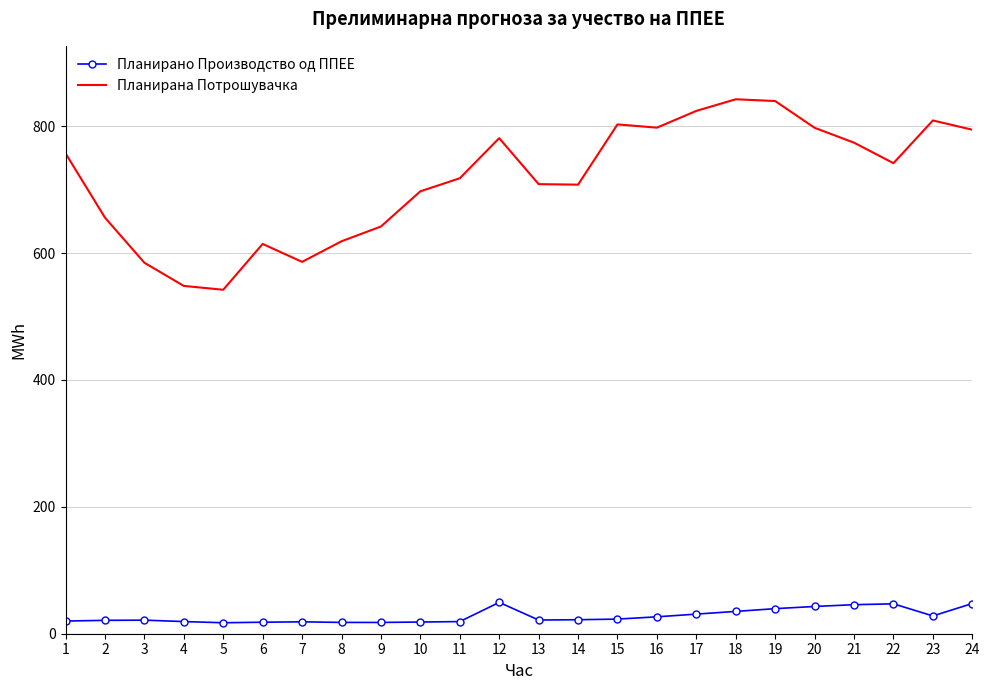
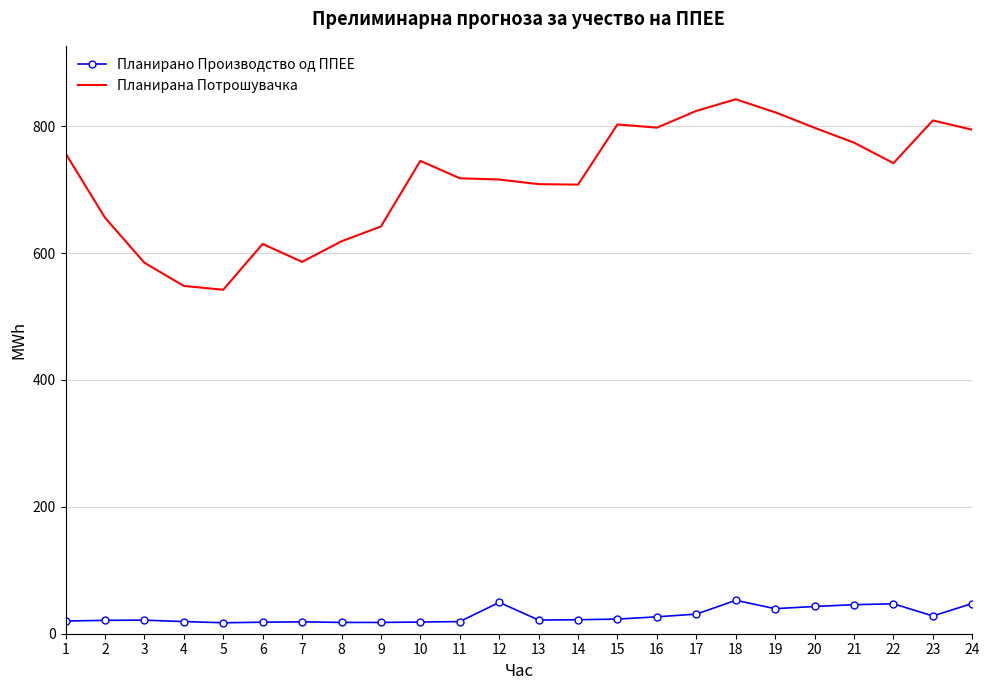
Планирана Потрошувачка, 10: 700 -> 750
Планирана Потрошувачка, 12: 780 -> 720
Планирано Производство од ППЕЕ, 18: 40 -> 50
Планирана Потрошувачка, 19: 840 -> 820
